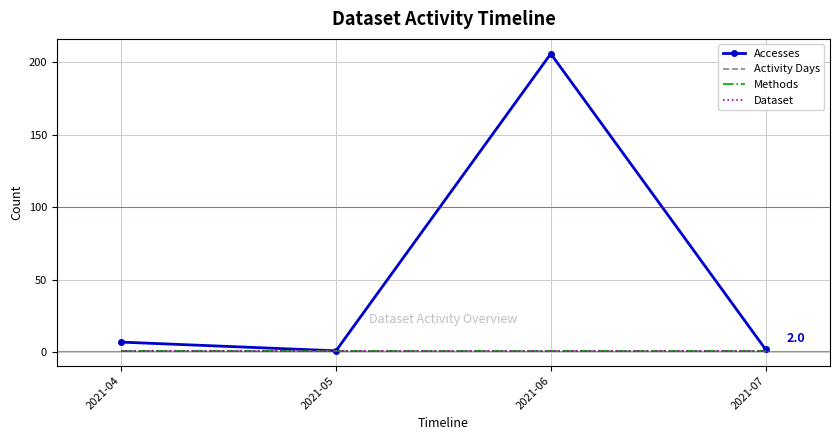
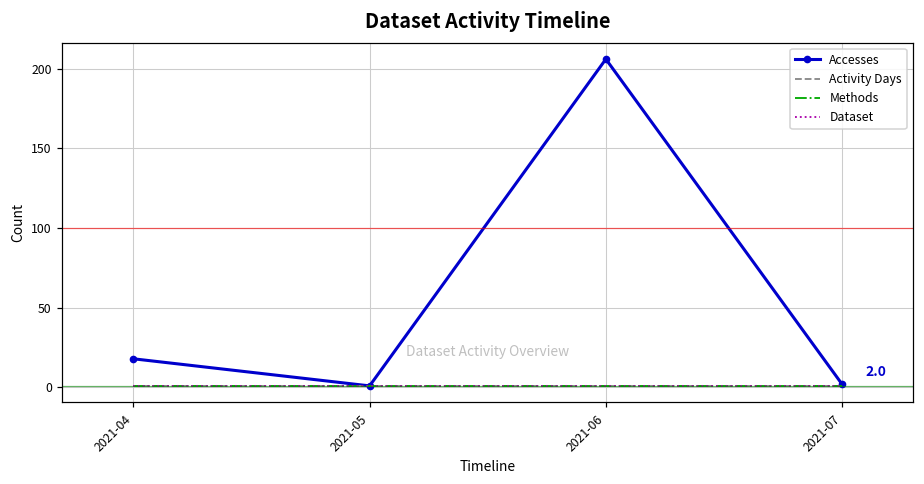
Accesses, 2021-04: 7 -> 18
